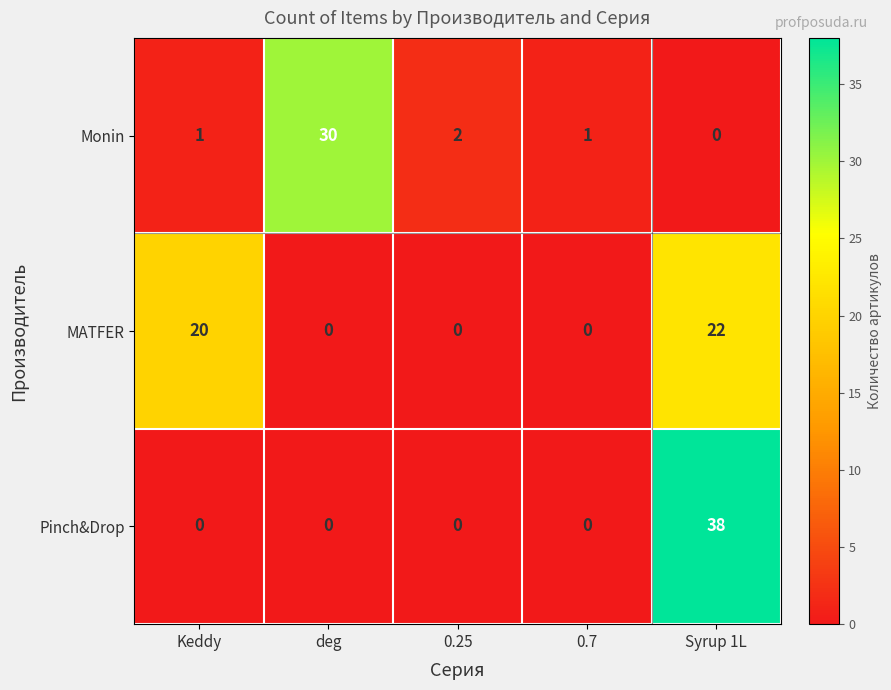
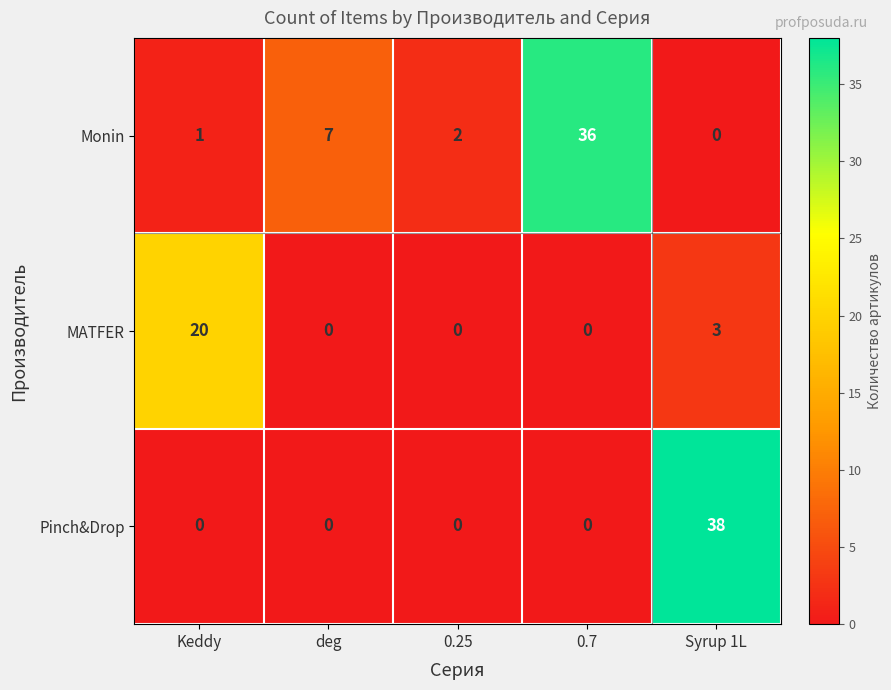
Monin, deg: 30 -> 7
Monin, 0.7: 1 -> 36
MATFER, Syrup 1L: 22 -> 3
